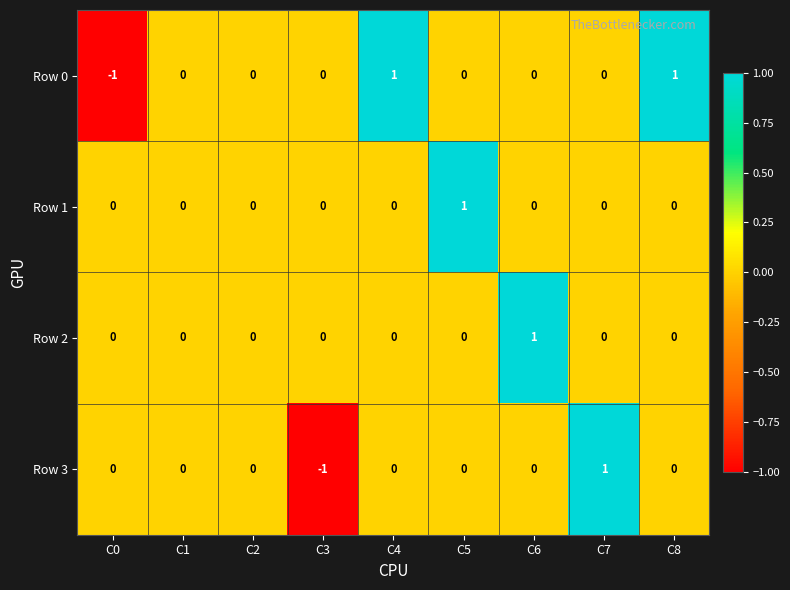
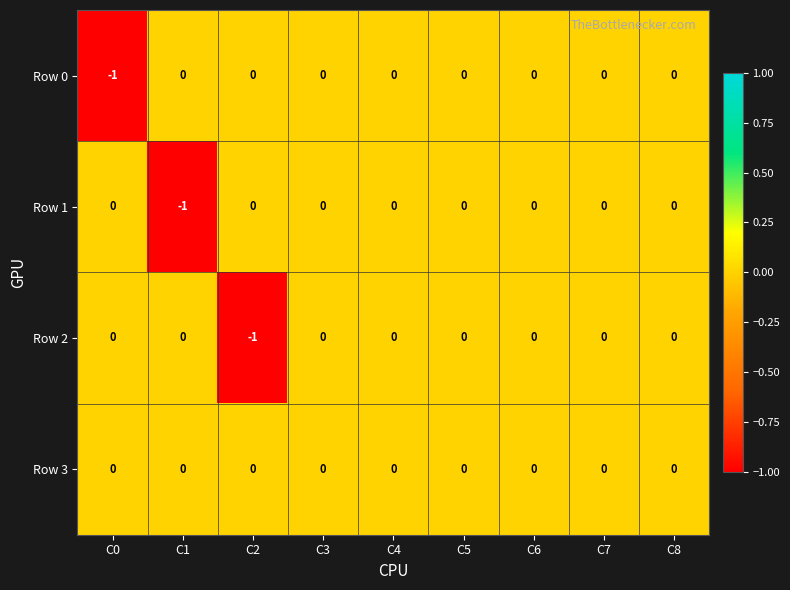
Row 0, C4: 1 -> 0
Row 0, C8: 1 -> 0
Row 1, C1: 0 -> -1
Row 1, C5: 1 -> 0
Row 2, C2: 0 -> -1
Row 2, C6: 1 -> 0
Row 3, C3: -1 -> 0
Row 3, C7: 1 -> 0
